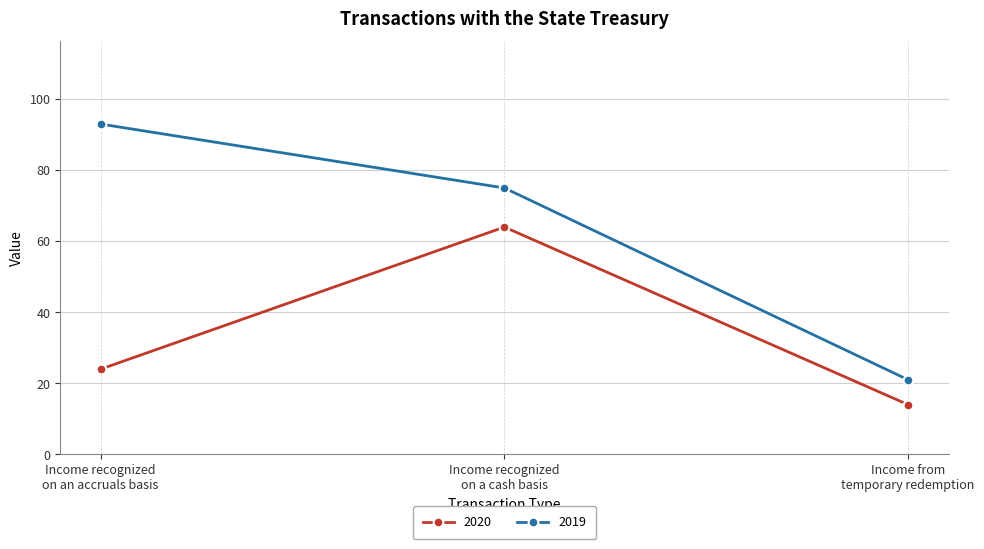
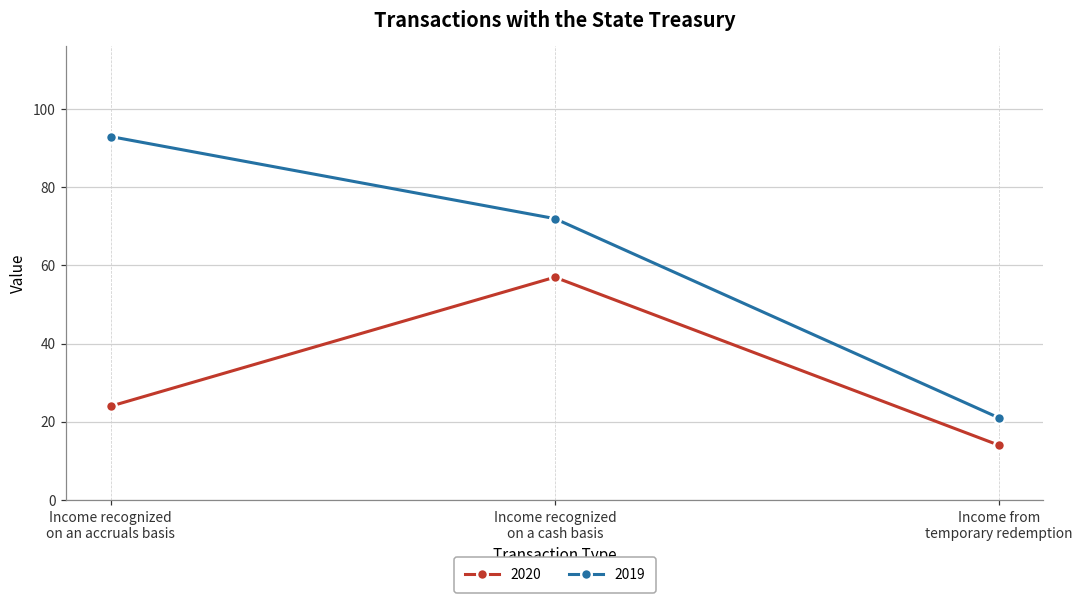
2020, Income recognized on a cash basis: 64 -> 57
2019, Income recognized on a cash basis: 75 -> 72
